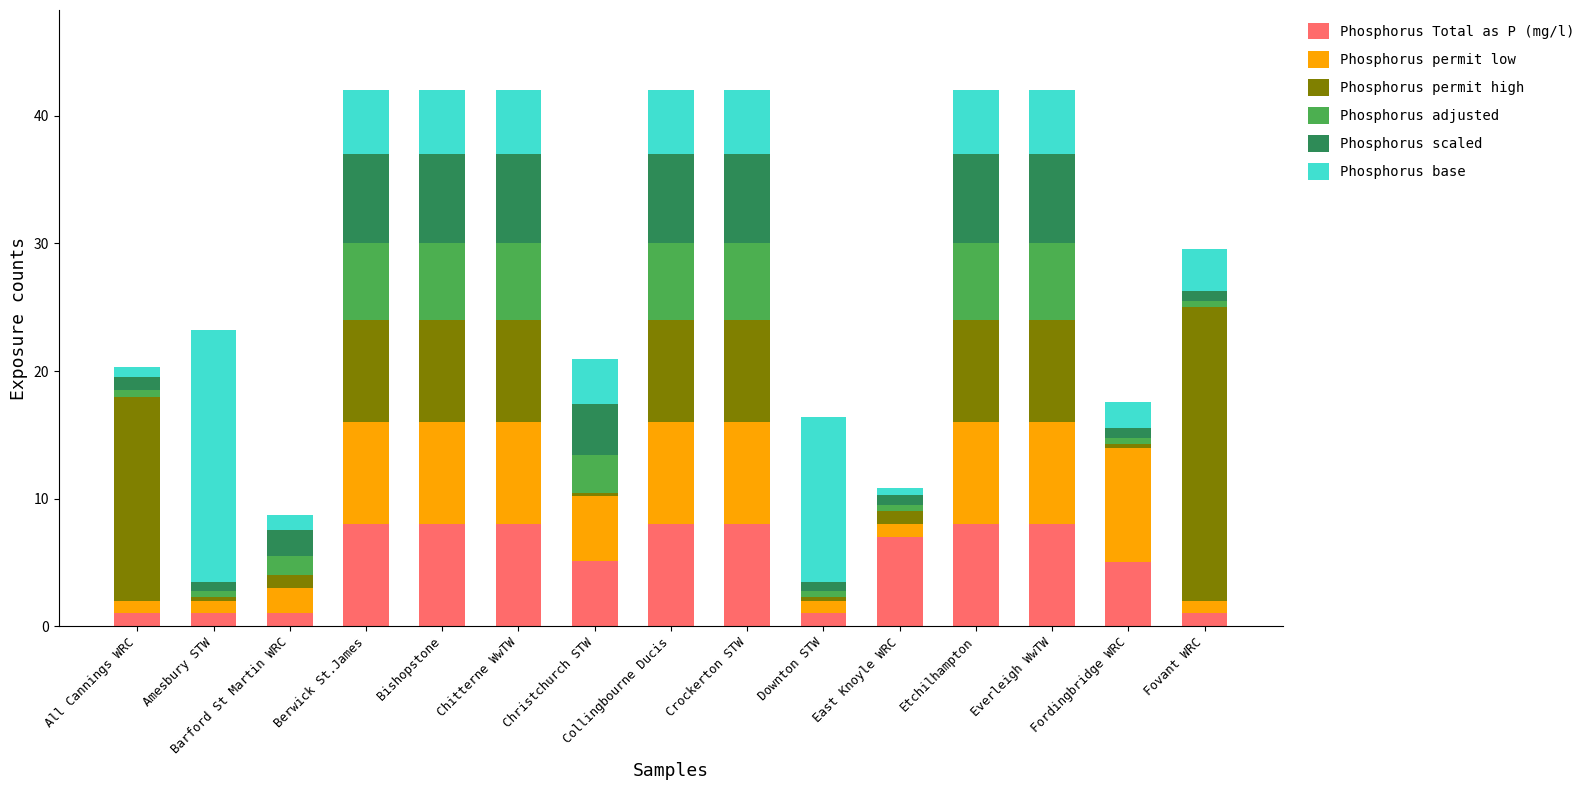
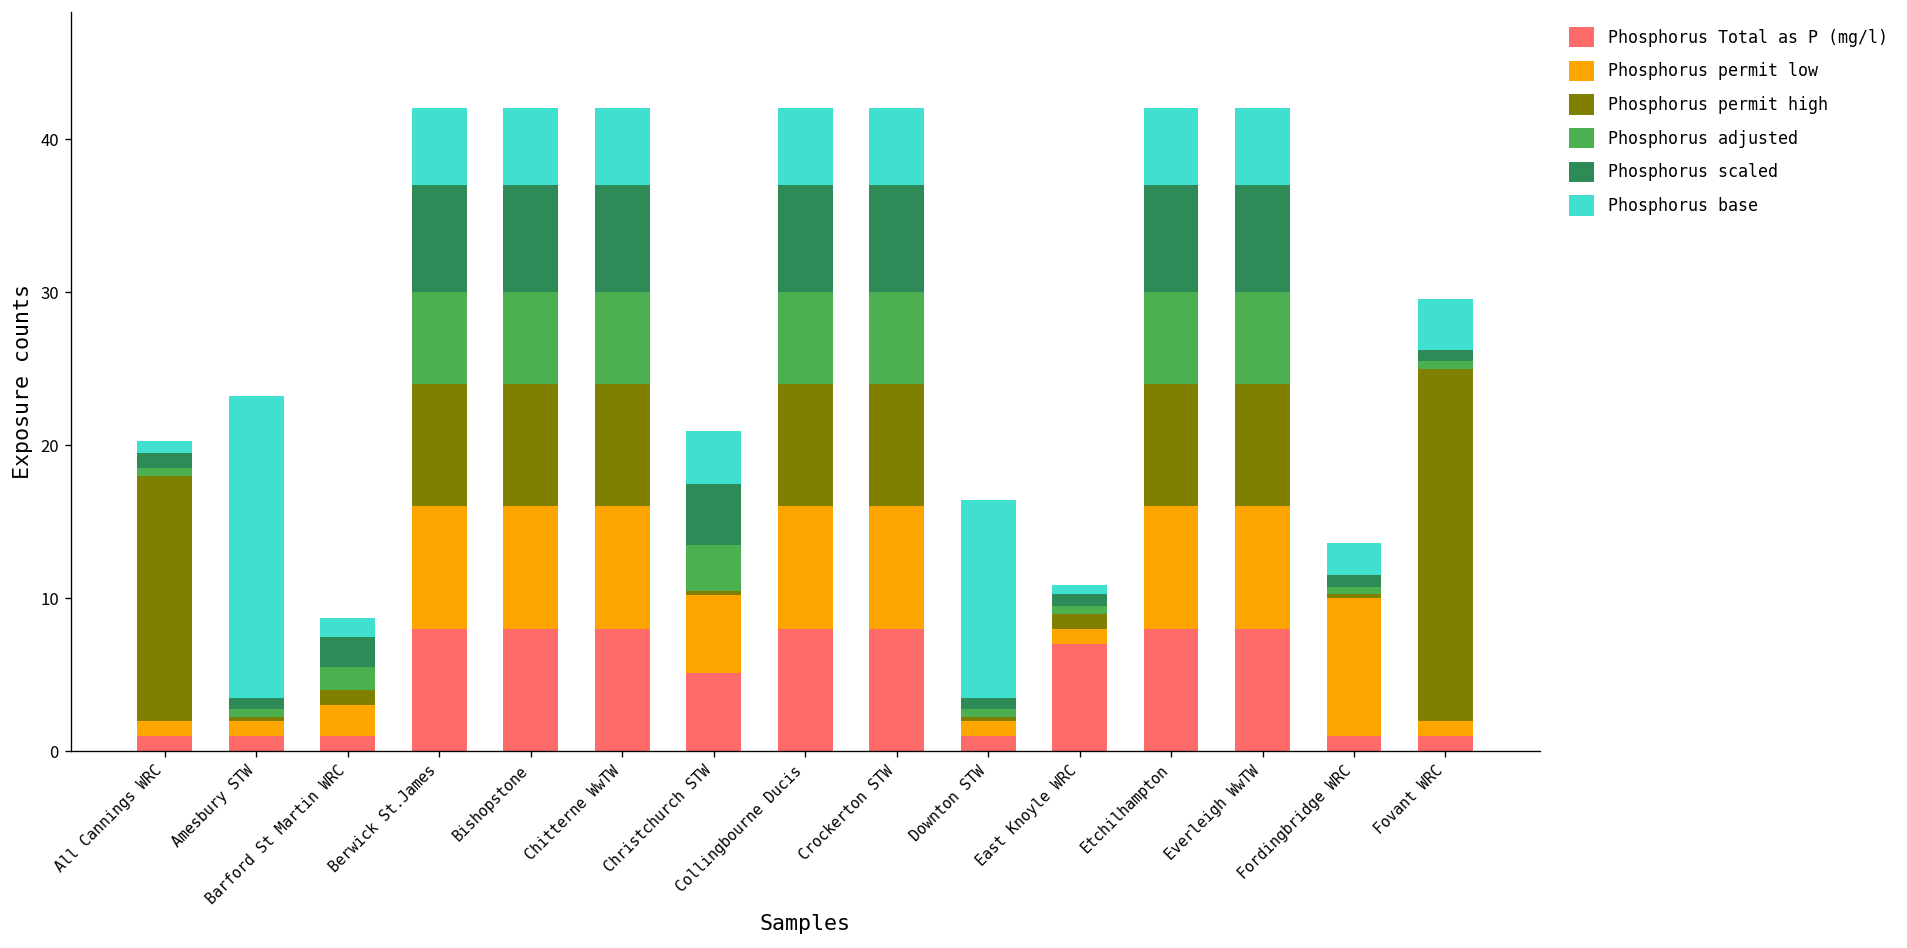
Phosphorus Total as P (mg/l), Fordingbridge WRC: 5 -> 1
